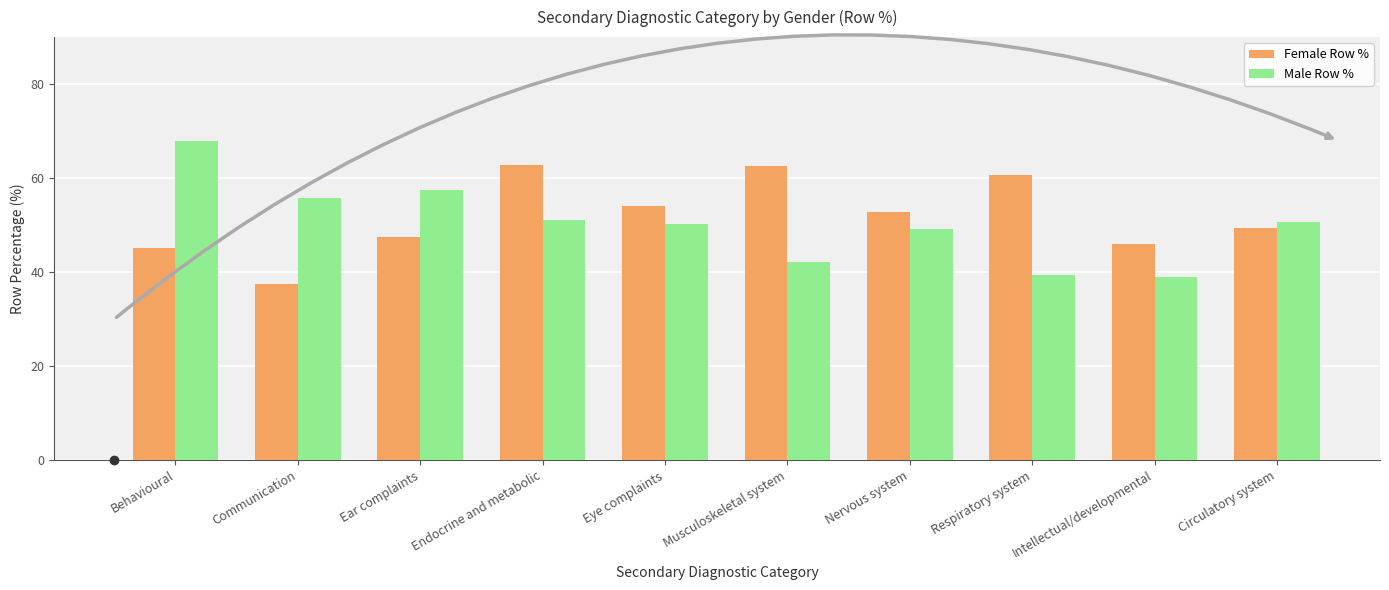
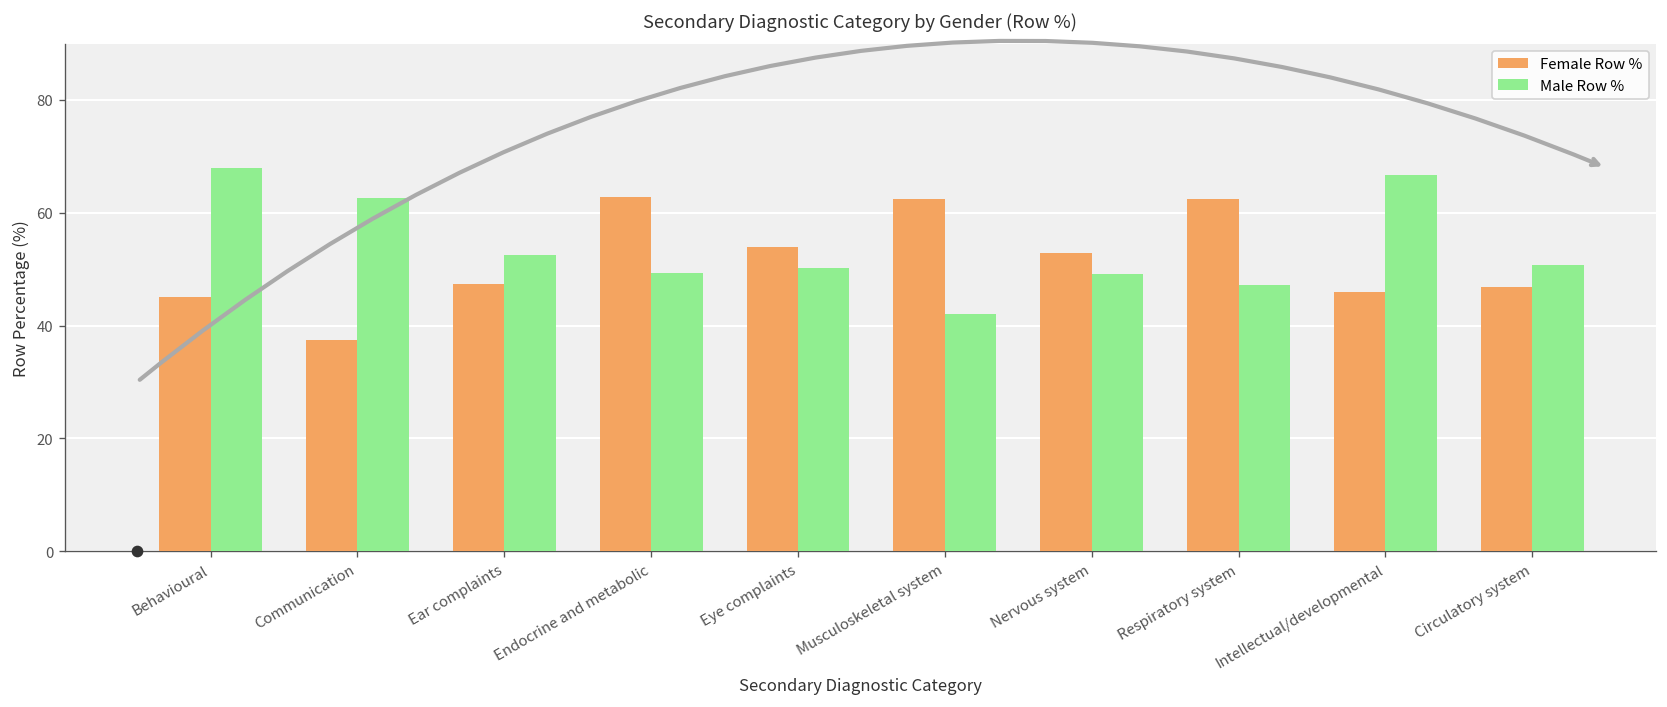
Male Row %, Communication: 56 -> 63
Male Row %, Ear complaints: 57 -> 53
Male Row %, Endocrine and metabolic: 51 -> 49
Female Row %, Respiratory system: 61 -> 62
Male Row %, Respiratory system: 39 -> 47
Male Row %, Intellectual/developmental: 39 -> 67
Female Row %, Circulatory system: 49 -> 47
